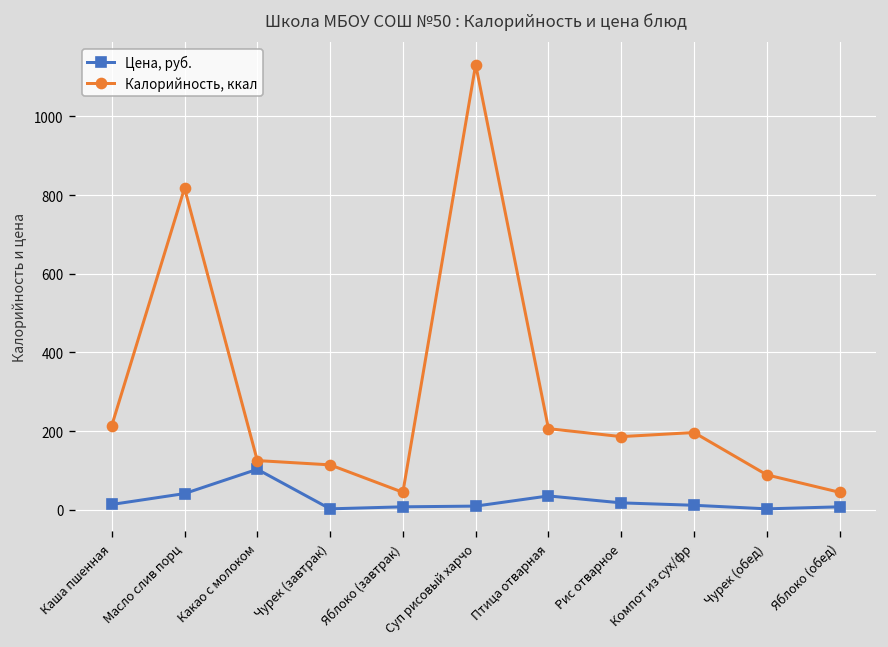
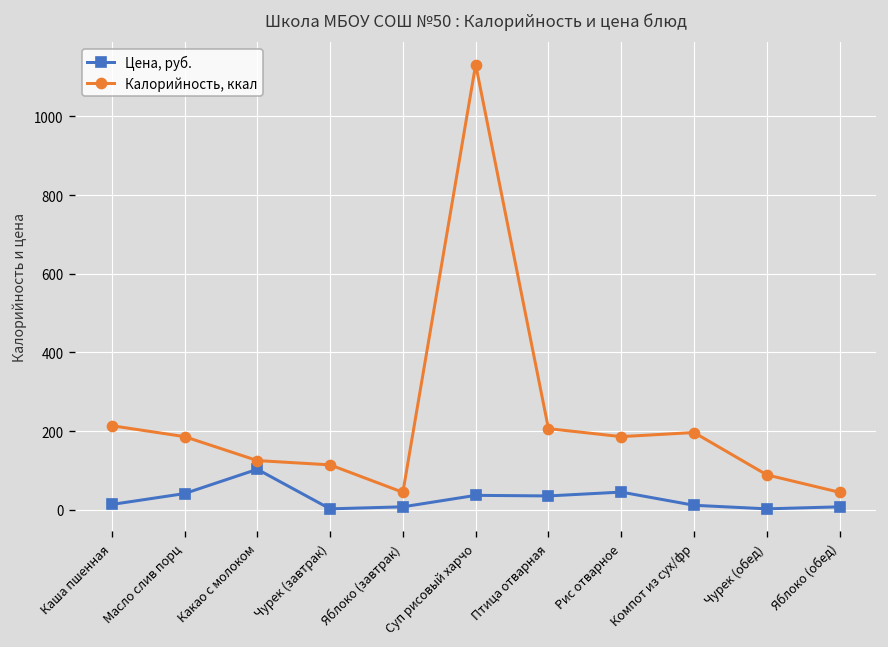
Калорийность, ккал, Масло слив порц: 820 -> 190
Цена, руб., Суп рисовый харчо: 10 -> 40
Цена, руб., Рис отварное: 20 -> 40
